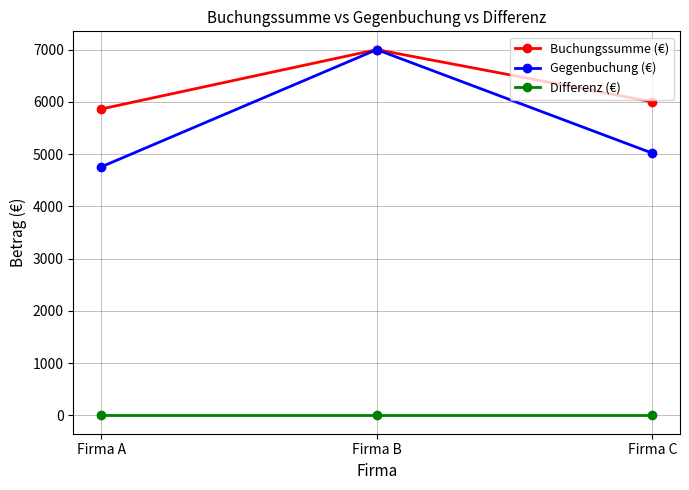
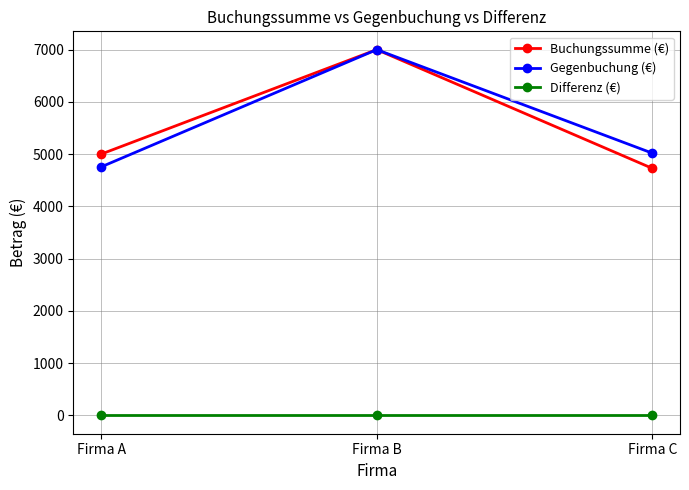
Buchungssumme (€), Firma A: 5900 -> 5000
Buchungssumme (€), Firma C: 6000 -> 4700
